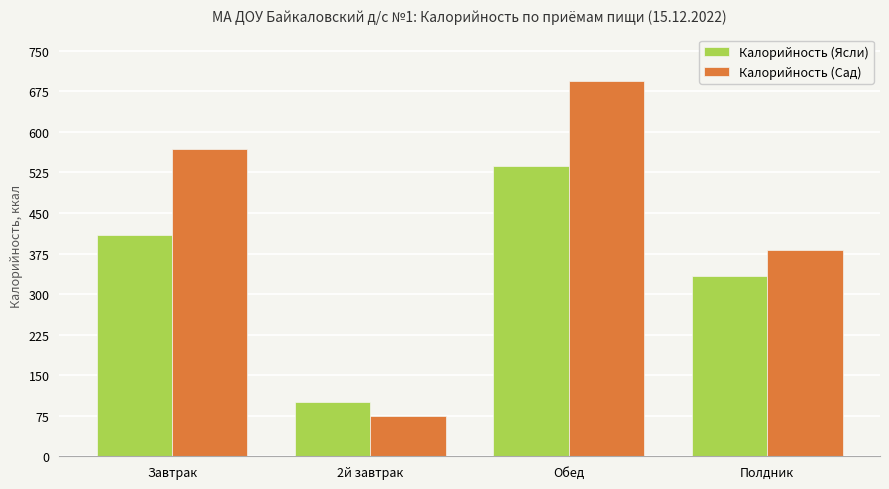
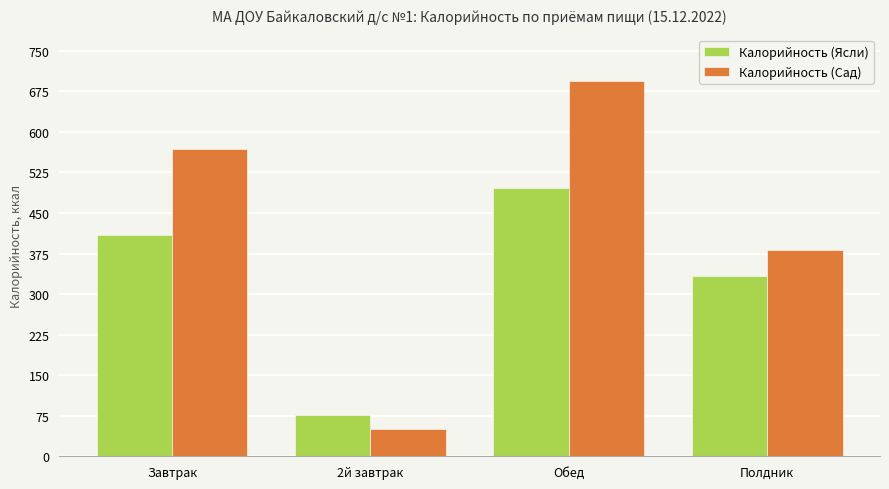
Калорийность (Ясли), 2й завтрак: 100 -> 80
Калорийность (Сад), 2й завтрак: 80 -> 50
Калорийность (Ясли), Обед: 540 -> 500
